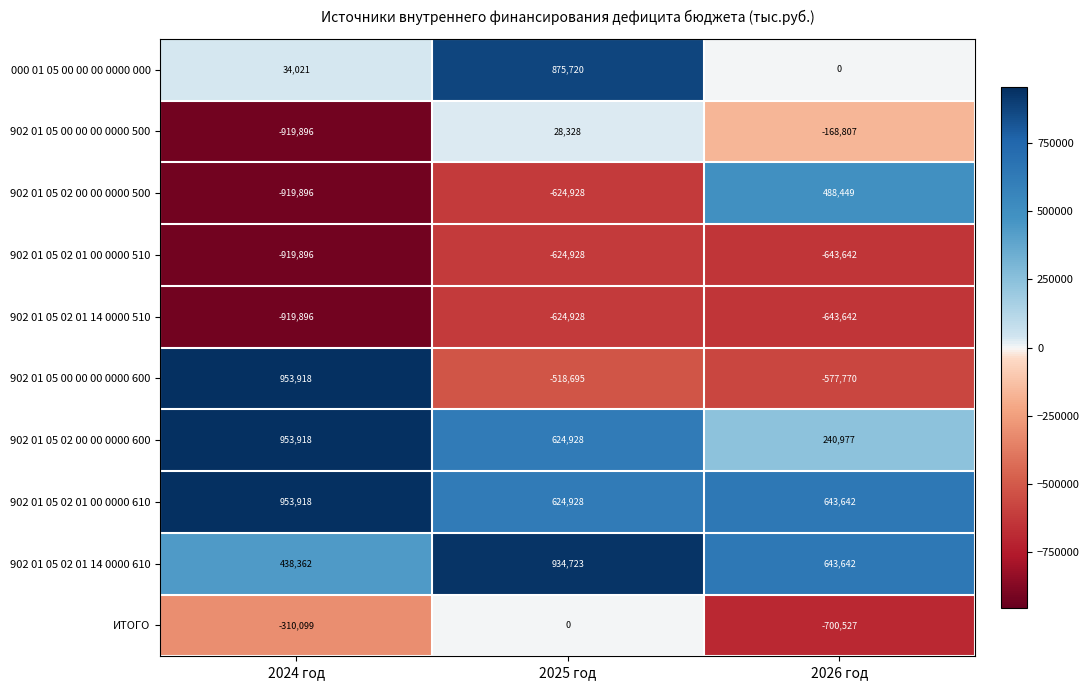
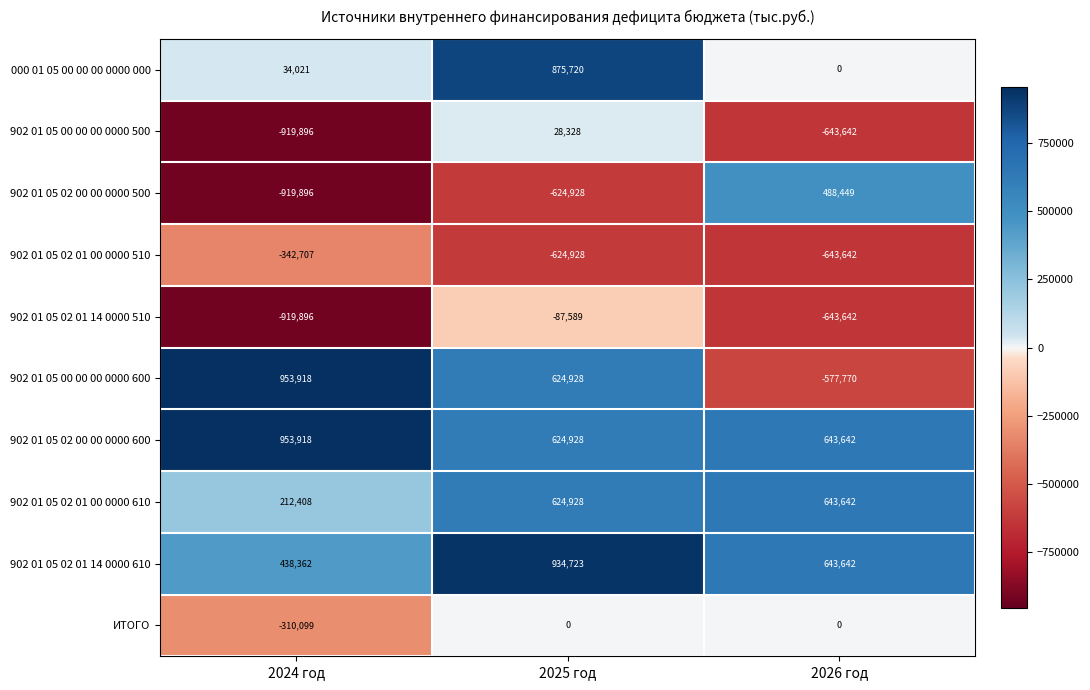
902 01 05 00 00 00 0000 500, 2026 год: -168,807 -> -643,642
902 01 05 02 01 00 0000 510, 2024 год: -919,896 -> -342,707
902 01 05 02 01 14 0000 510, 2025 год: -624,928 -> -87,589
902 01 05 00 00 00 0000 600, 2025 год: -518,695 -> 624,928
902 01 05 02 00 00 0000 600, 2026 год: 240,977 -> 643,642
902 01 05 02 01 00 0000 610, 2024 год: 953,918 -> 212,408
ИТОГО, 2026 год: -700,527 -> 0
